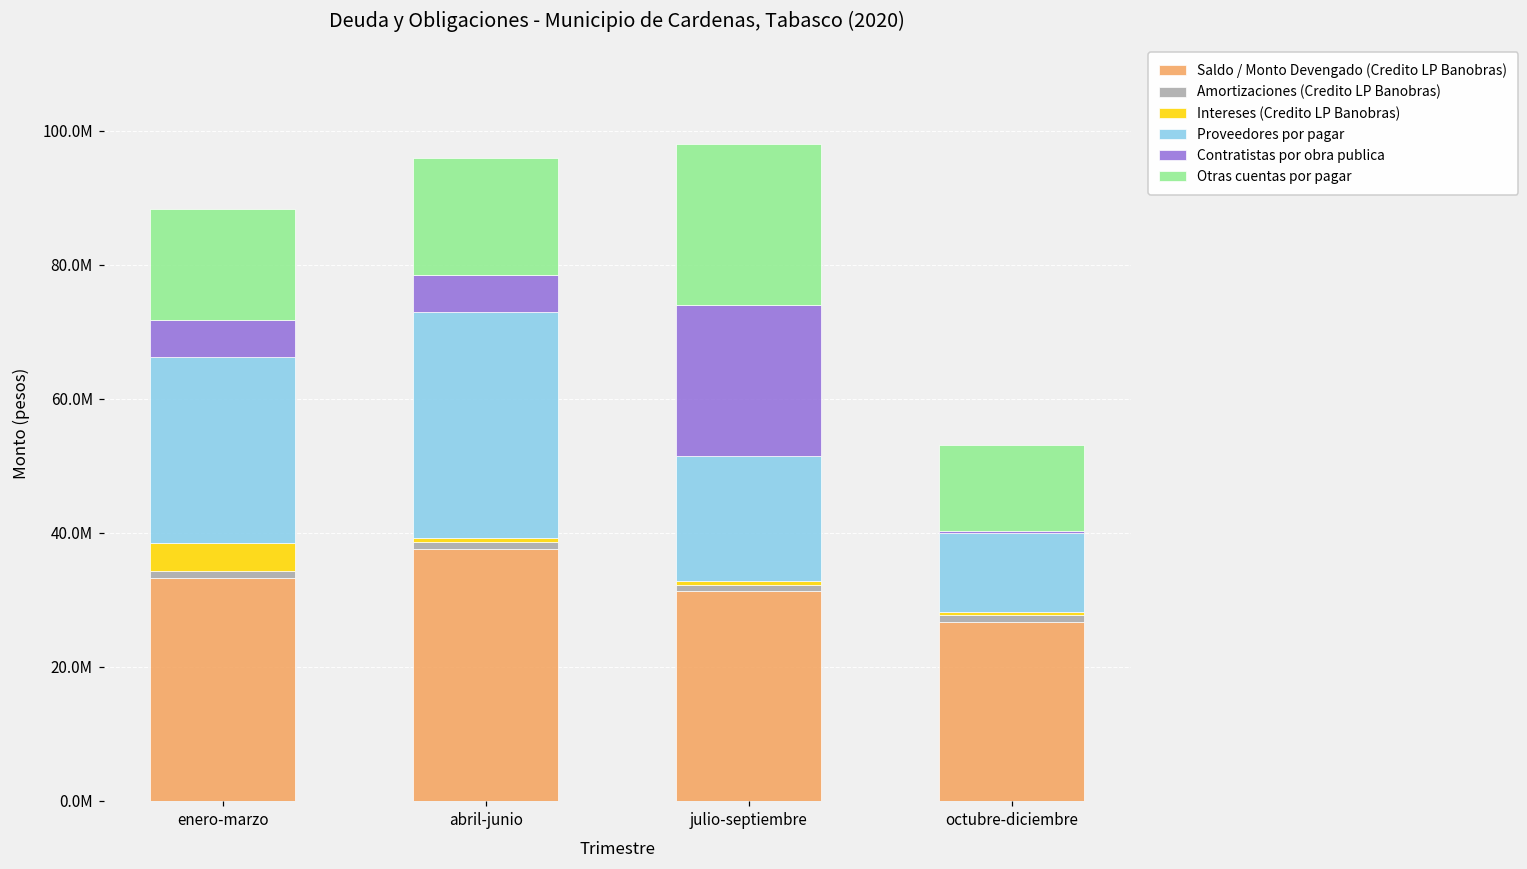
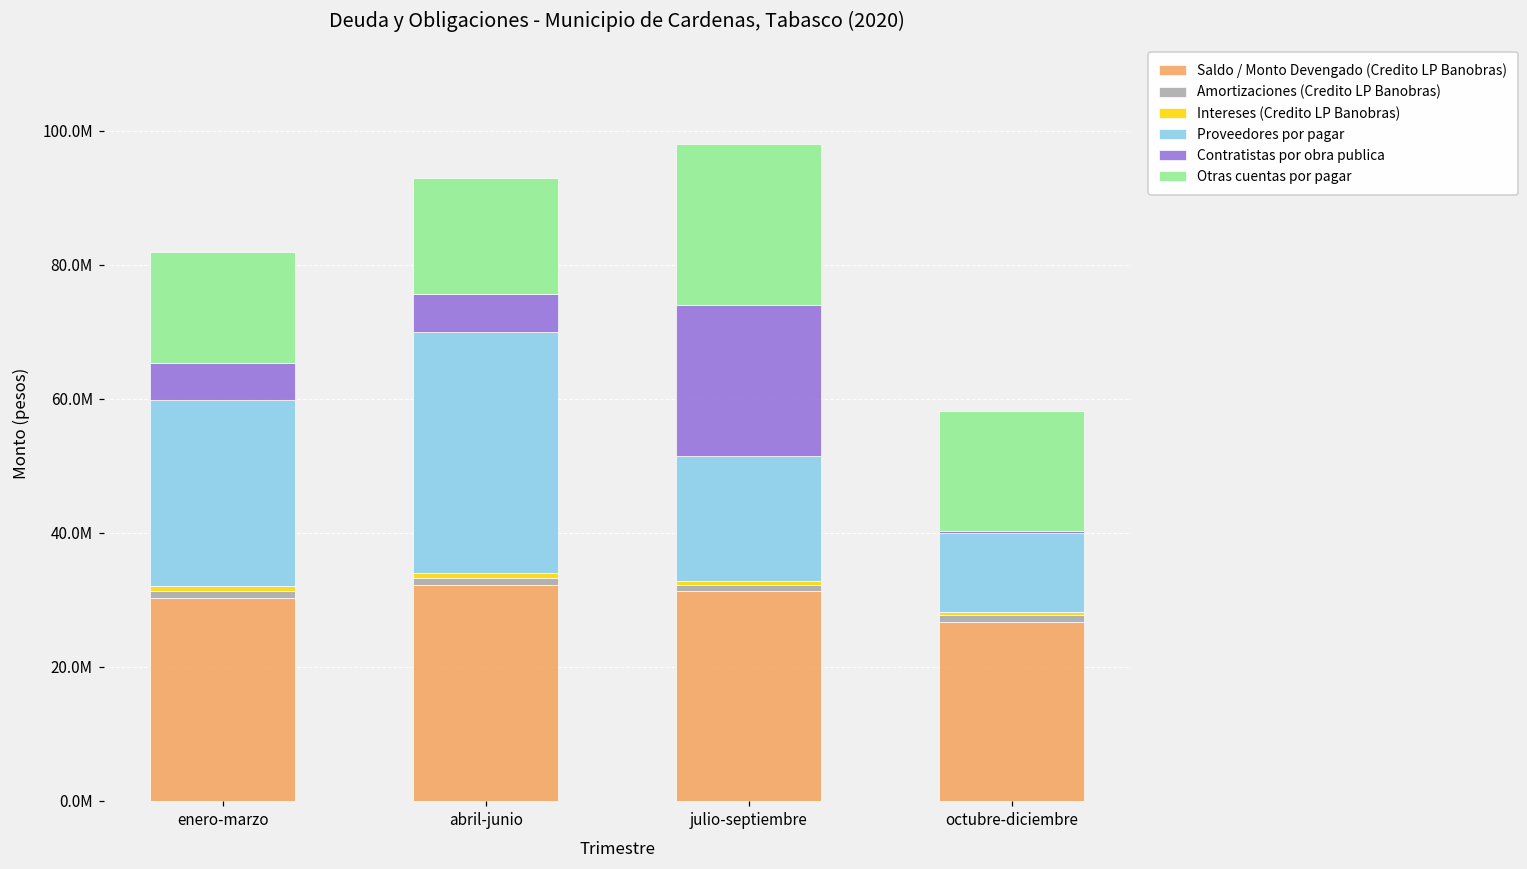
Saldo / Monto Devengado (Credito LP Banobras), enero-marzo: 33000000 -> 30000000
Intereses (Credito LP Banobras), enero-marzo: 4000000 -> 1000000
Saldo / Monto Devengado (Credito LP Banobras), abril-junio: 38000000 -> 32000000
Proveedores por pagar, abril-junio: 34000000 -> 36000000
Otras cuentas por pagar, octubre-diciembre: 13000000 -> 18000000
